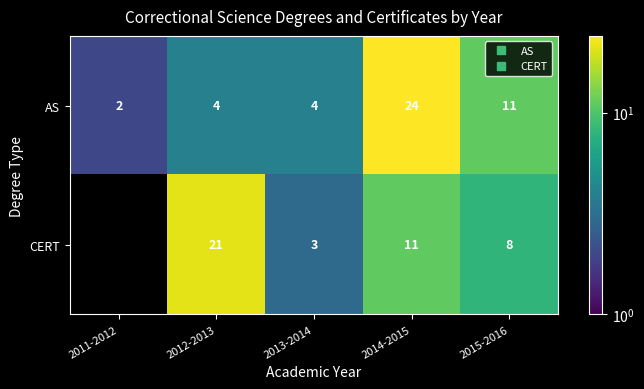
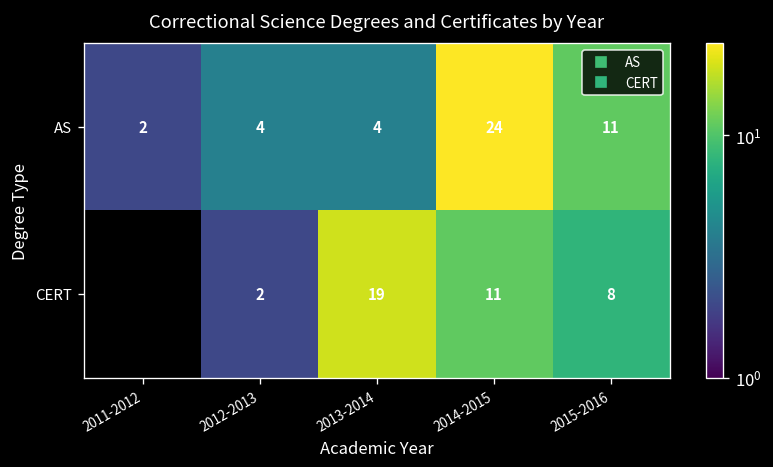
CERT, 2012-2013: 21 -> 2
CERT, 2013-2014: 3 -> 19
